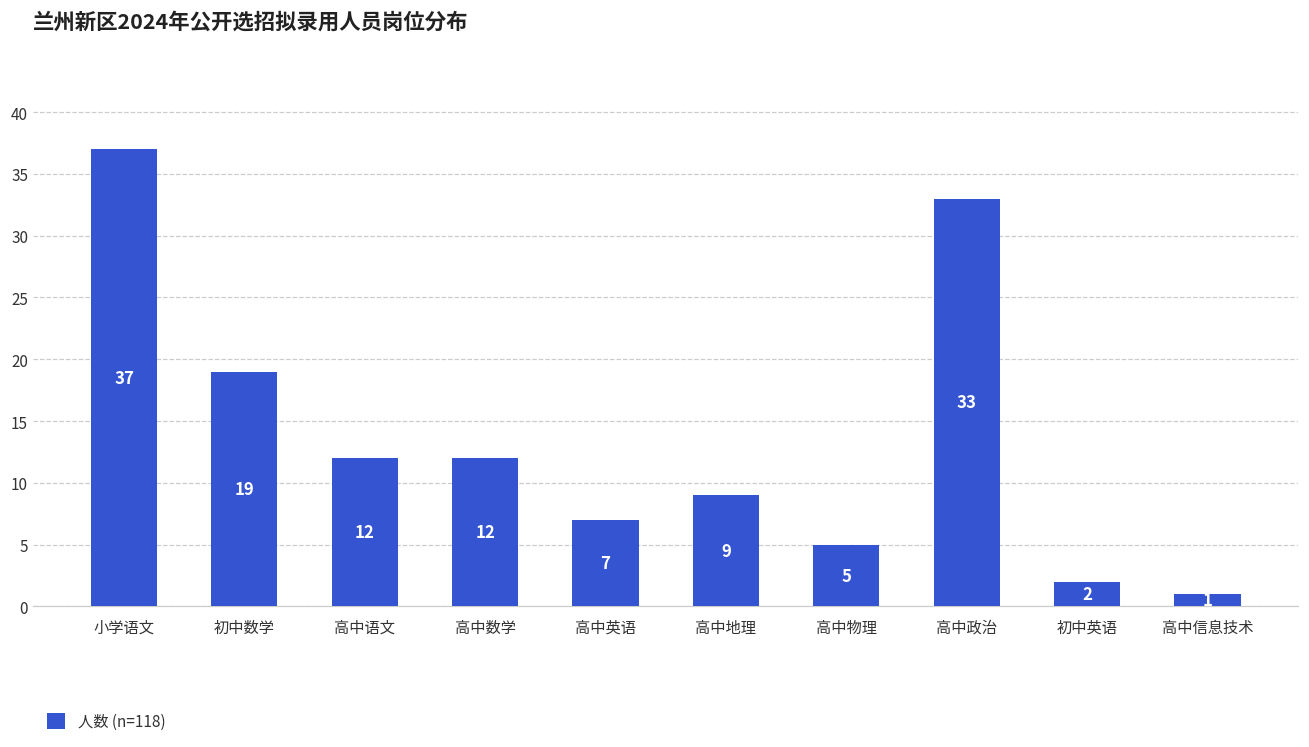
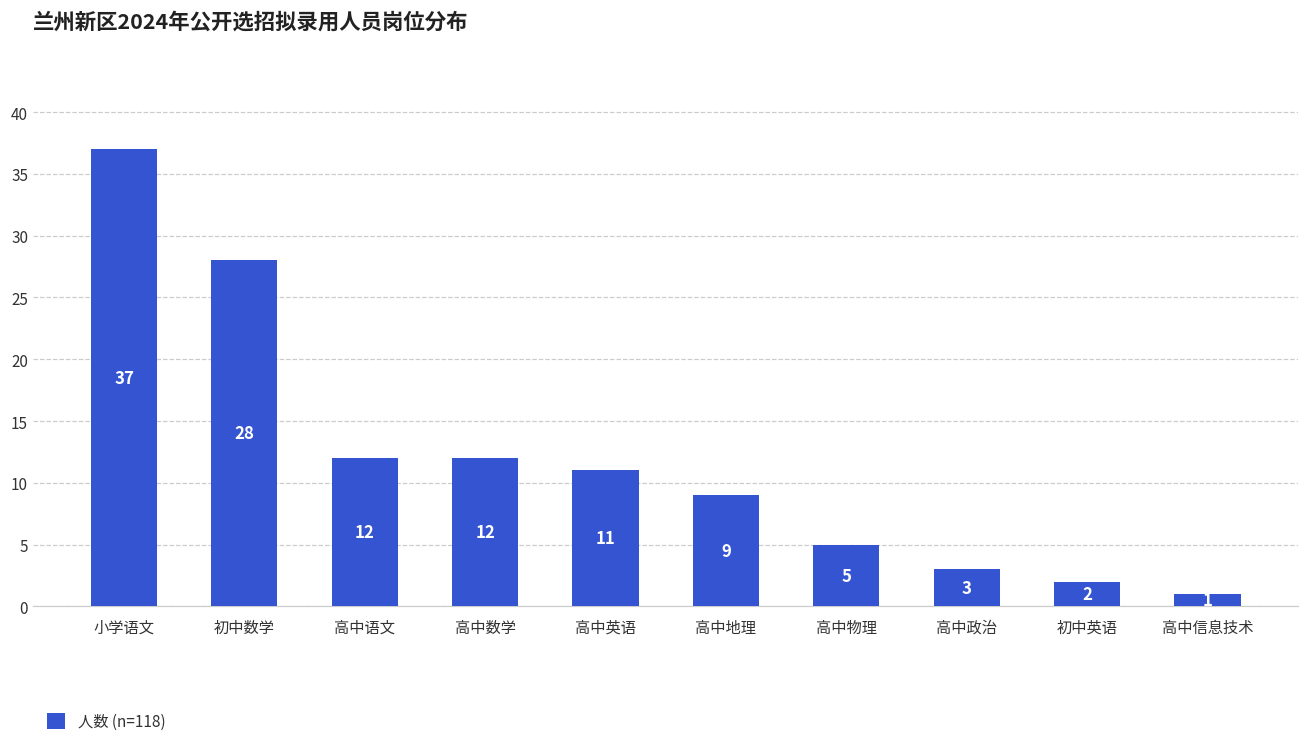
初中数学: 19 -> 28
高中英语: 7 -> 11
高中政治: 33 -> 3
